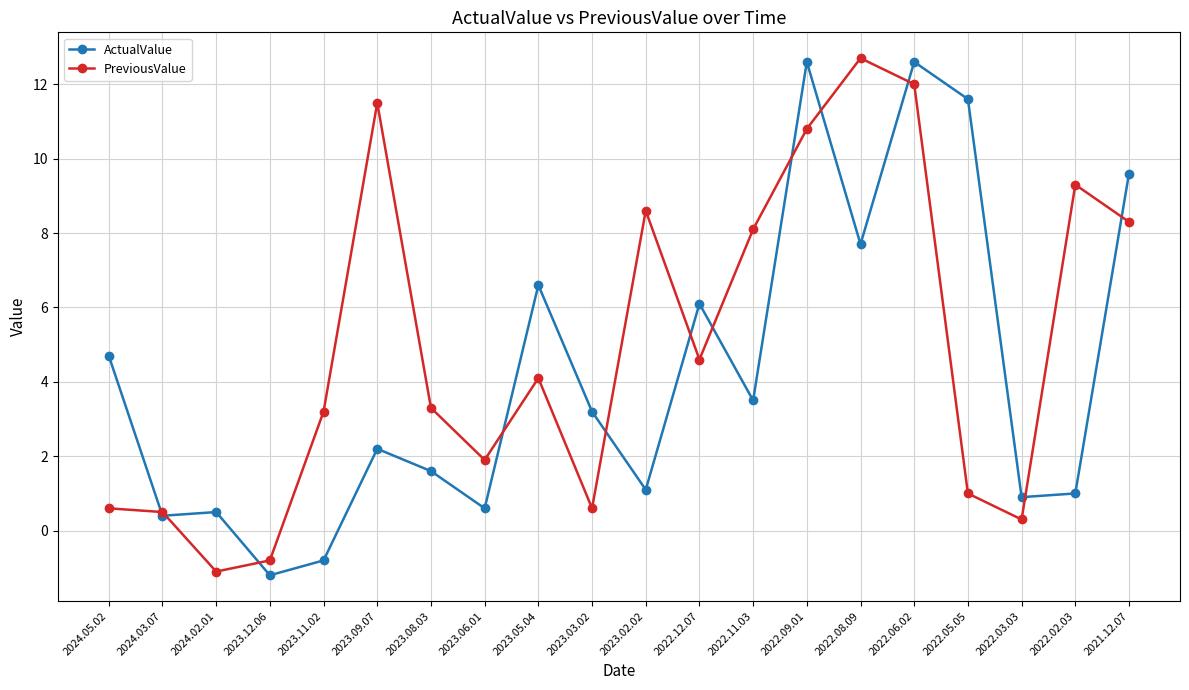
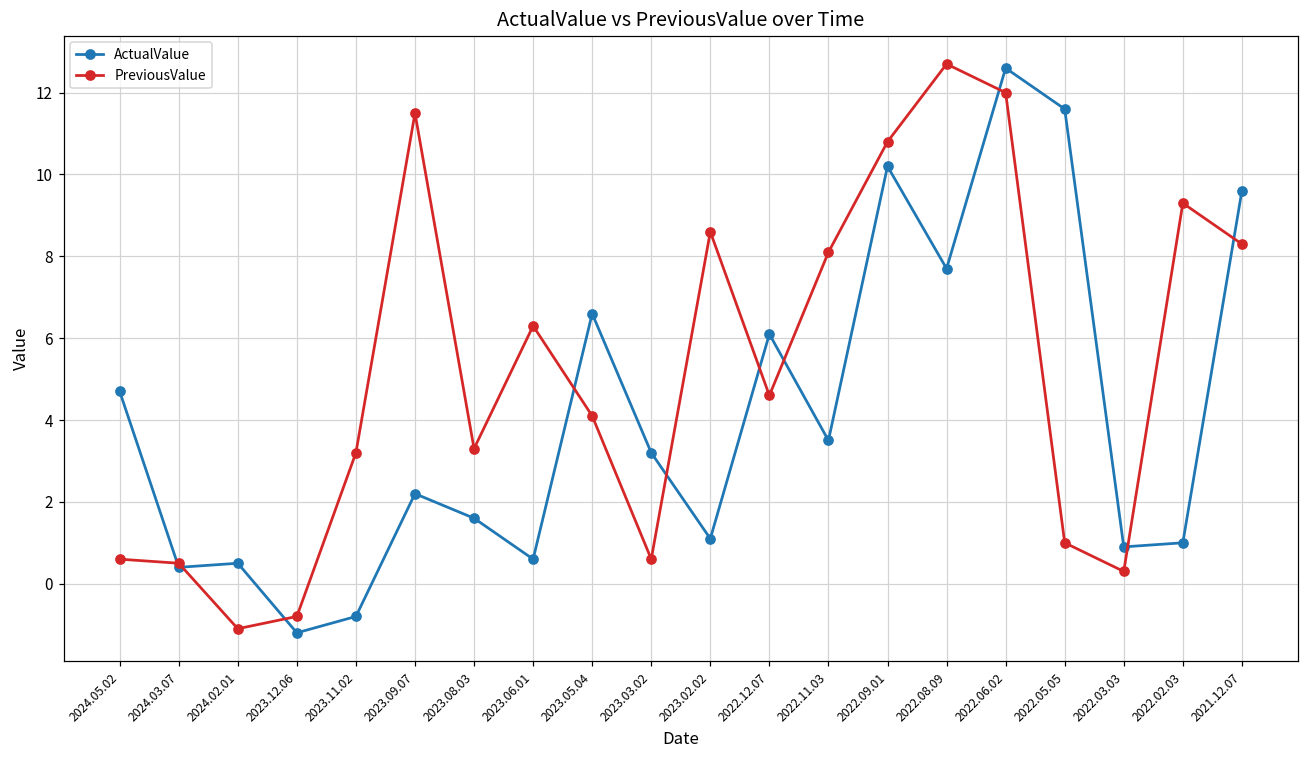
PreviousValue, 2023.06.01: 1.9 -> 6.3
ActualValue, 2022.09.01: 12.6 -> 10.2
